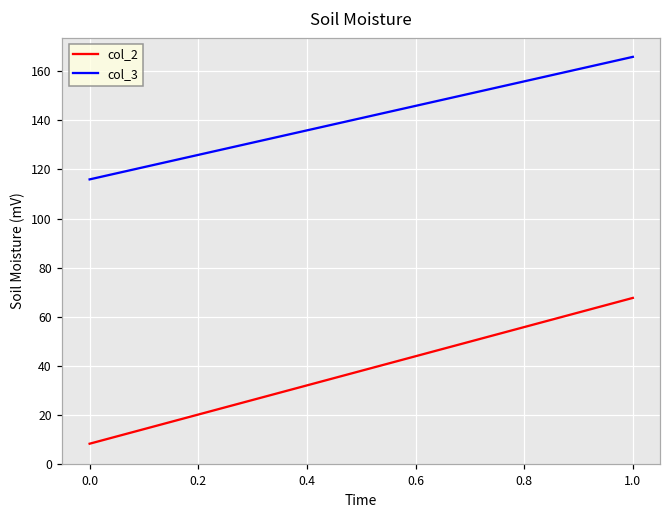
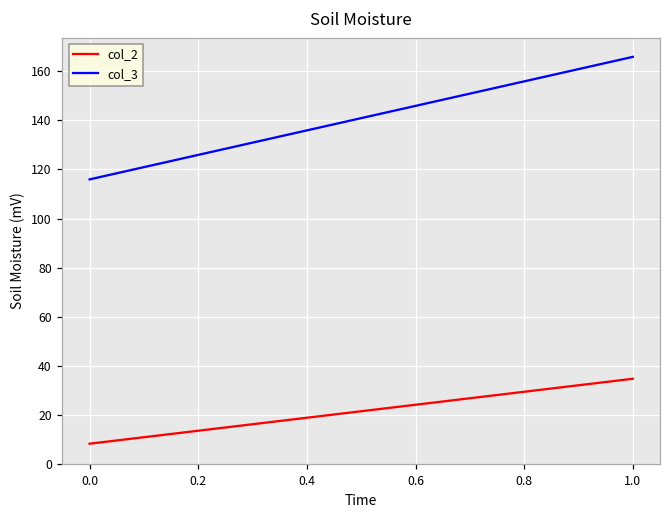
col_2, 1.0: 68 -> 35
